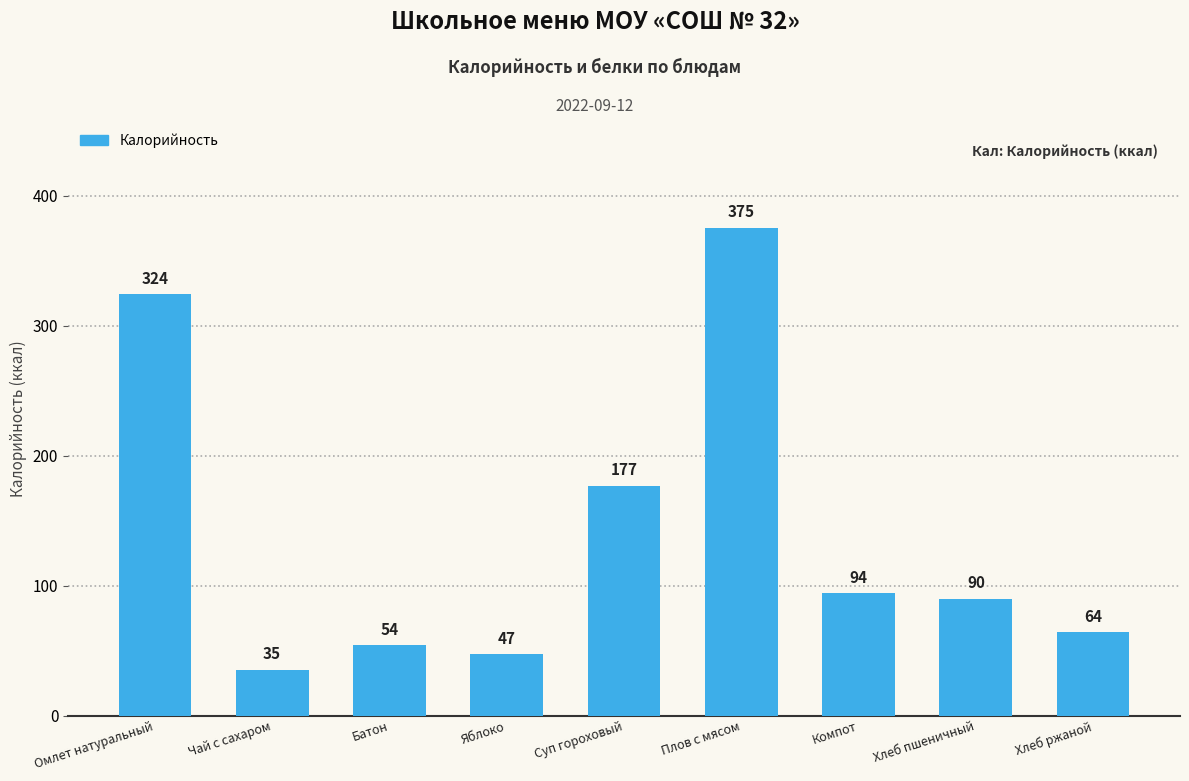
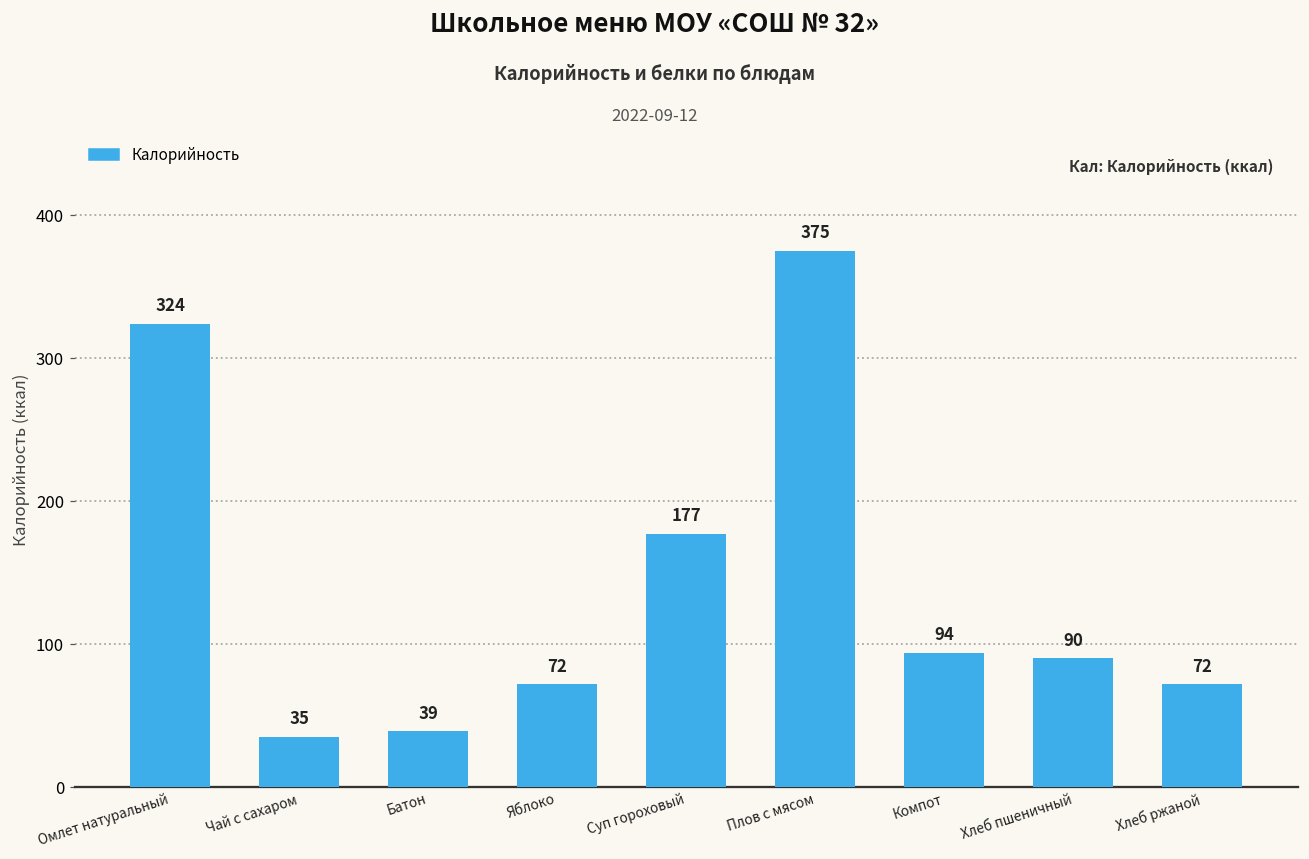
Батон: 54 -> 39
Яблоко: 47 -> 72
Хлеб ржаной: 64 -> 72
